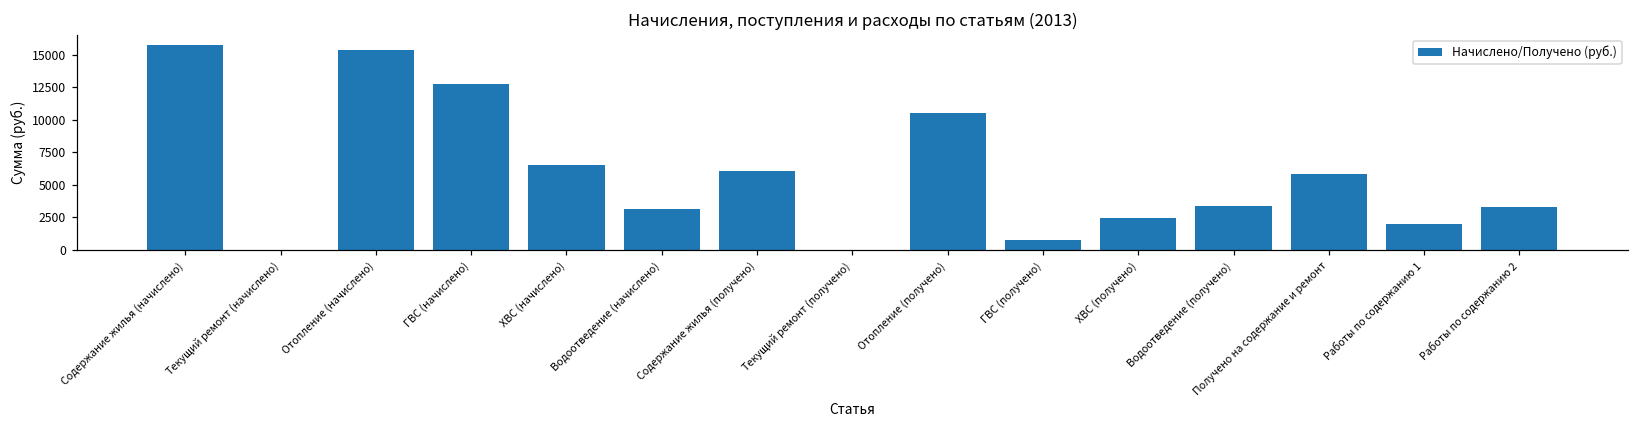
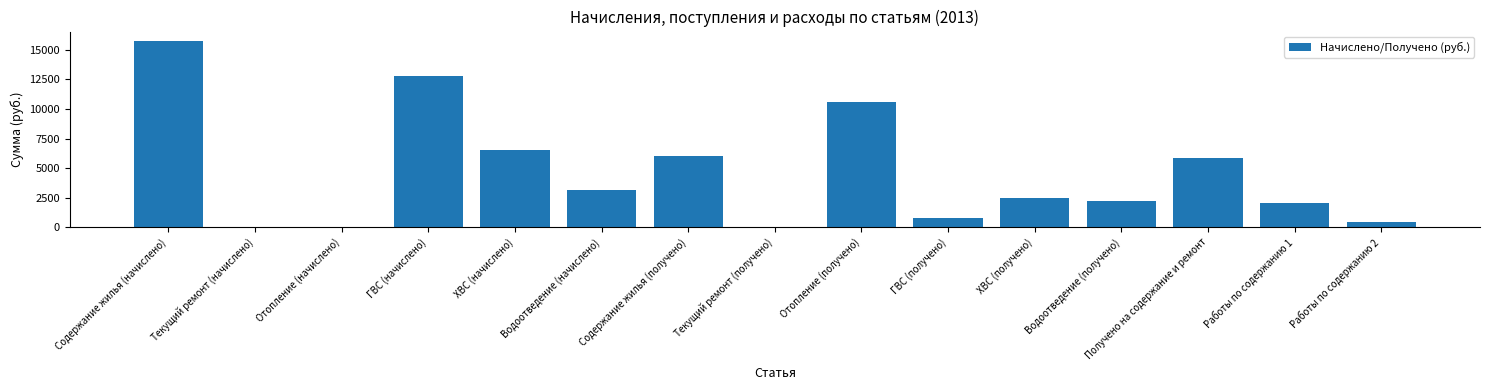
Отопление (начислено): 15400 -> 0
Водоотведение (получено): 3400 -> 2300
Работы по содержанию 2: 3300 -> 400
